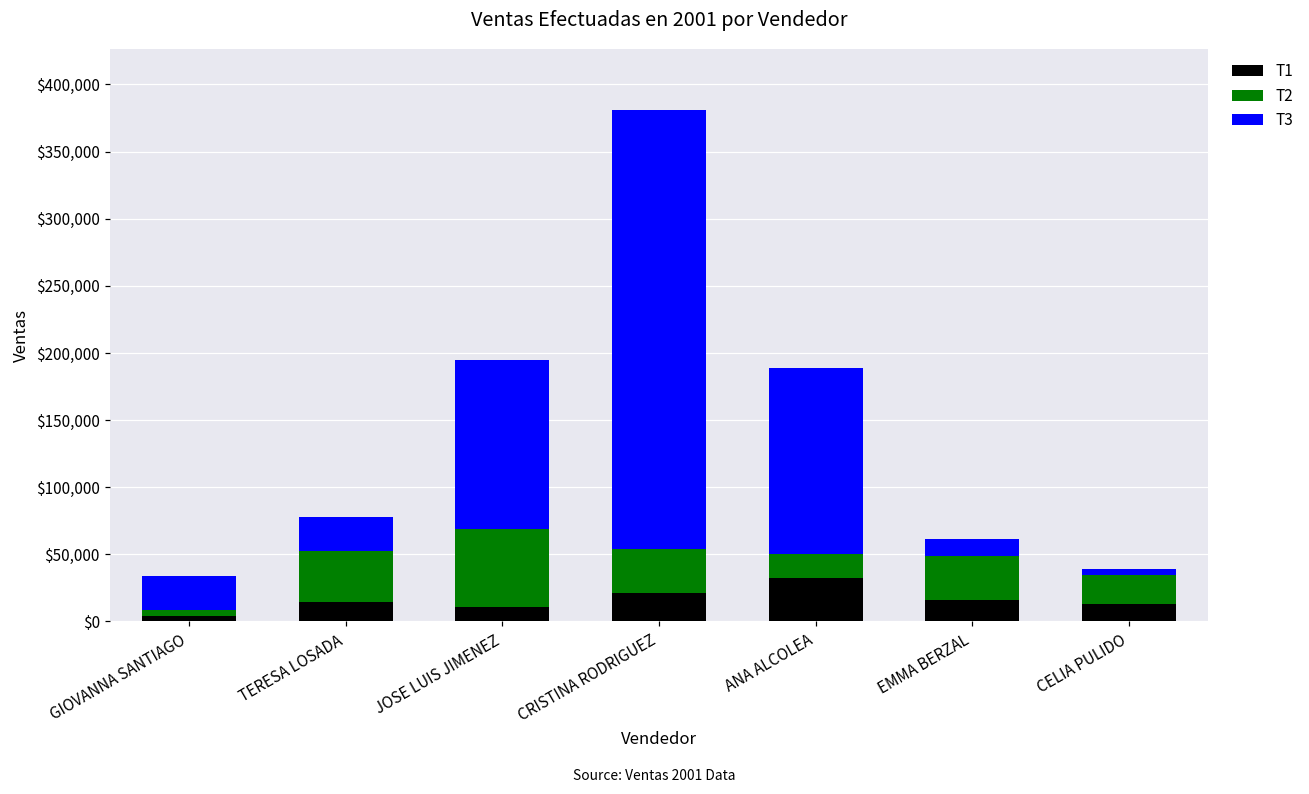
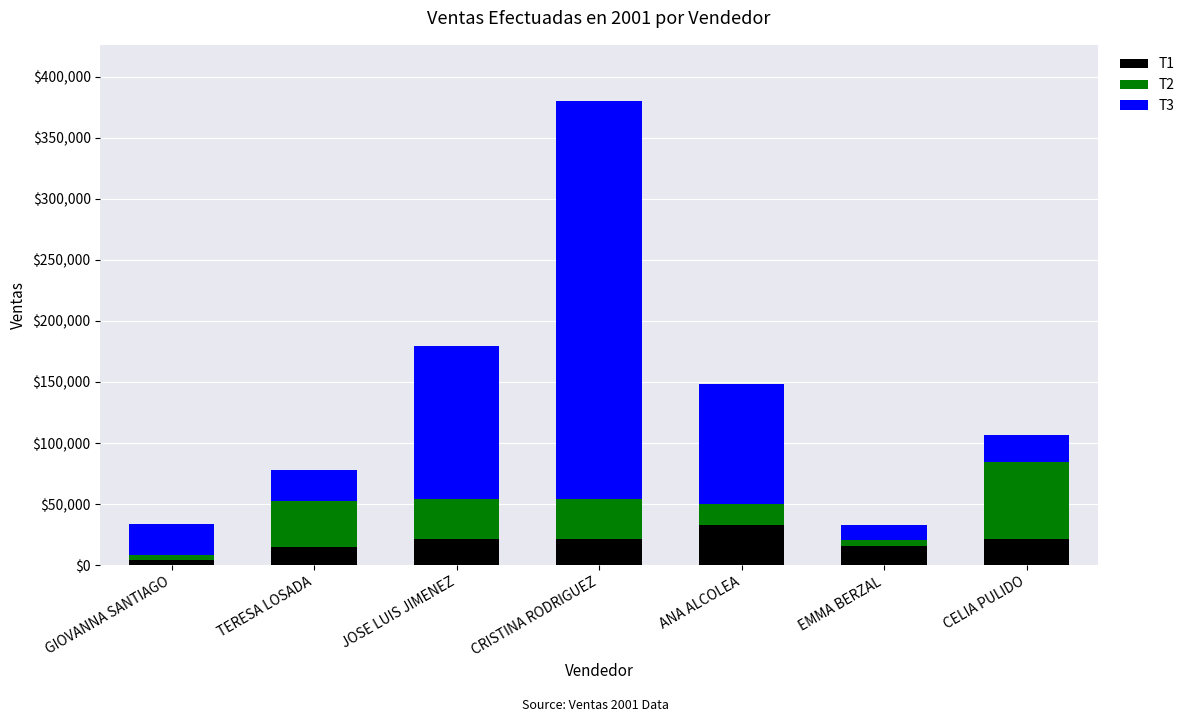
T1, JOSE LUIS JIMENEZ: $11,000 -> $21,000
T2, JOSE LUIS JIMENEZ: $59,000 -> $33,000
T3, ANA ALCOLEA: $139,000 -> $99,000
T2, EMMA BERZAL: $33,000 -> $4,000
T1, CELIA PULIDO: $13,000 -> $22,000
T2, CELIA PULIDO: $22,000 -> $63,000
T3, CELIA PULIDO: $4,000 -> $22,000
